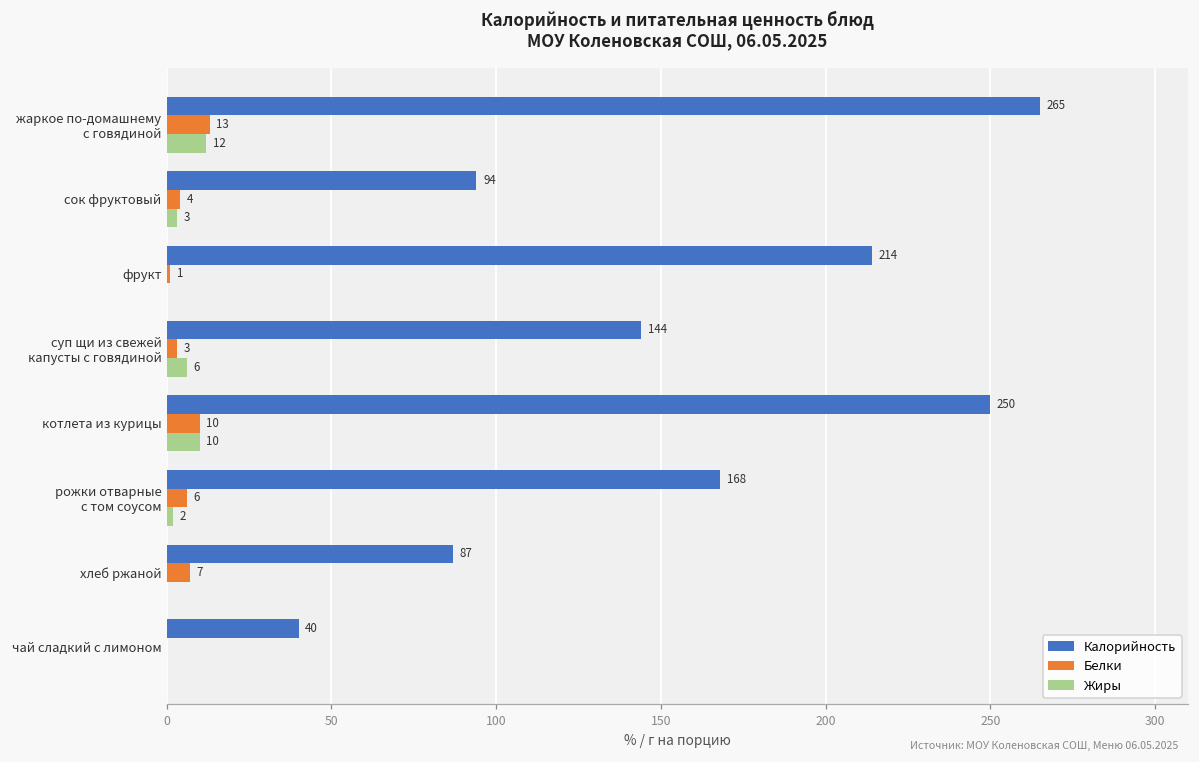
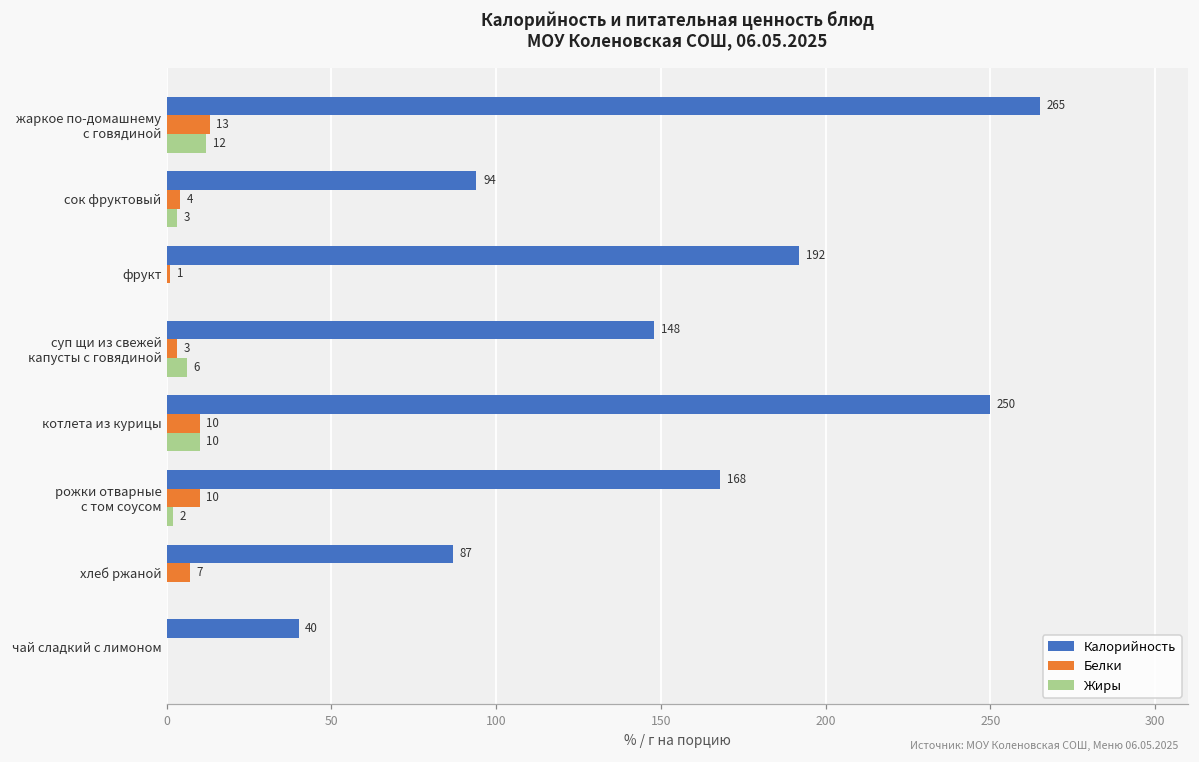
Калорийность, фрукт: 214 -> 192
Калорийность, суп щи из свежей капусты с говядиной: 144 -> 148
Белки, рожки отварные с том соусом: 6 -> 10
